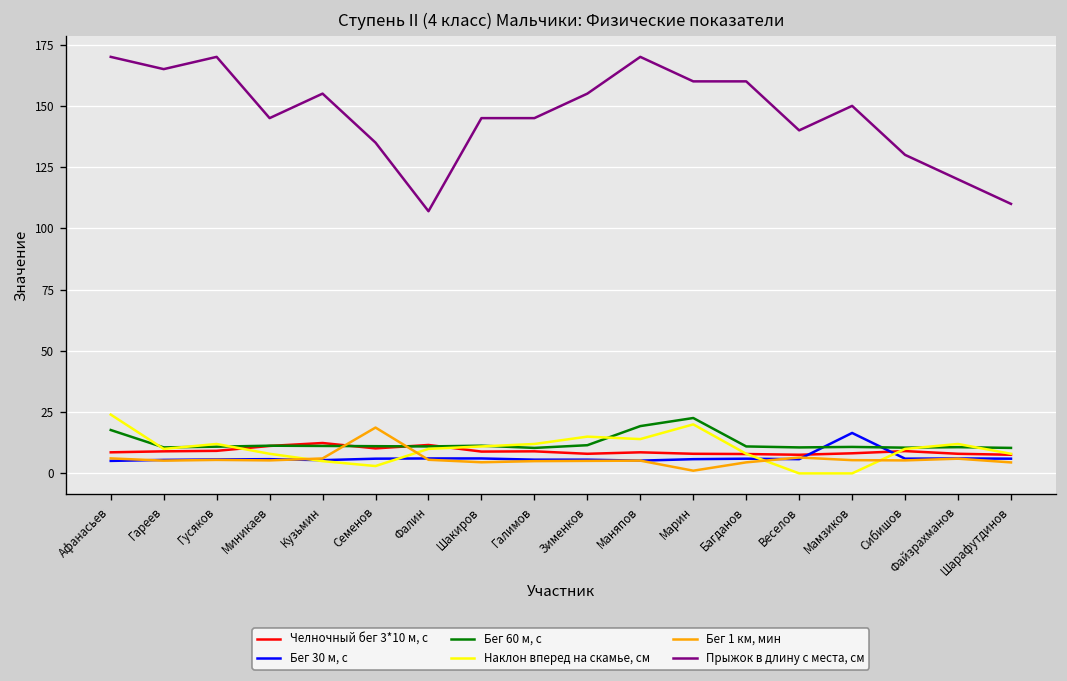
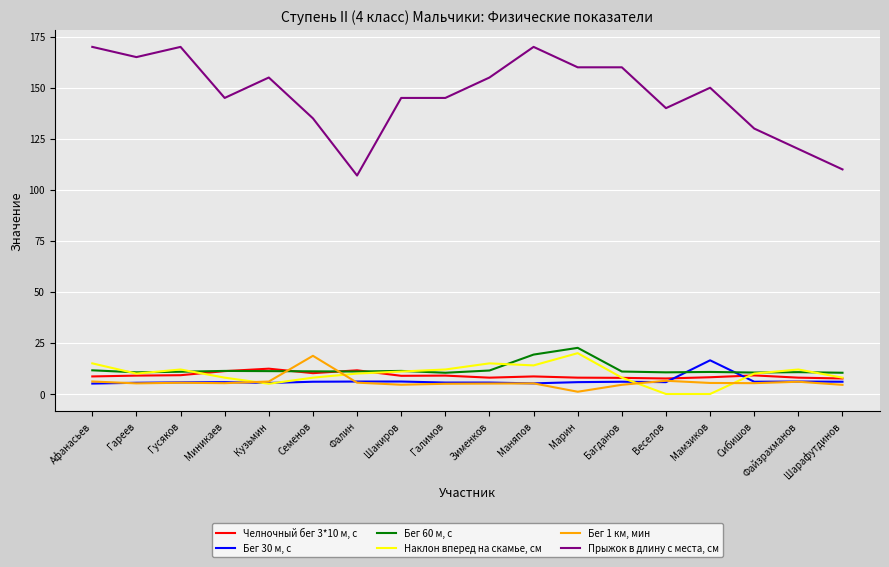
Бег 60 м, с, Афанасьев: 18 -> 12
Наклон вперед на скамье, см, Афанасьев: 24 -> 15
Наклон вперед на скамье, см, Семенов: 3 -> 8
